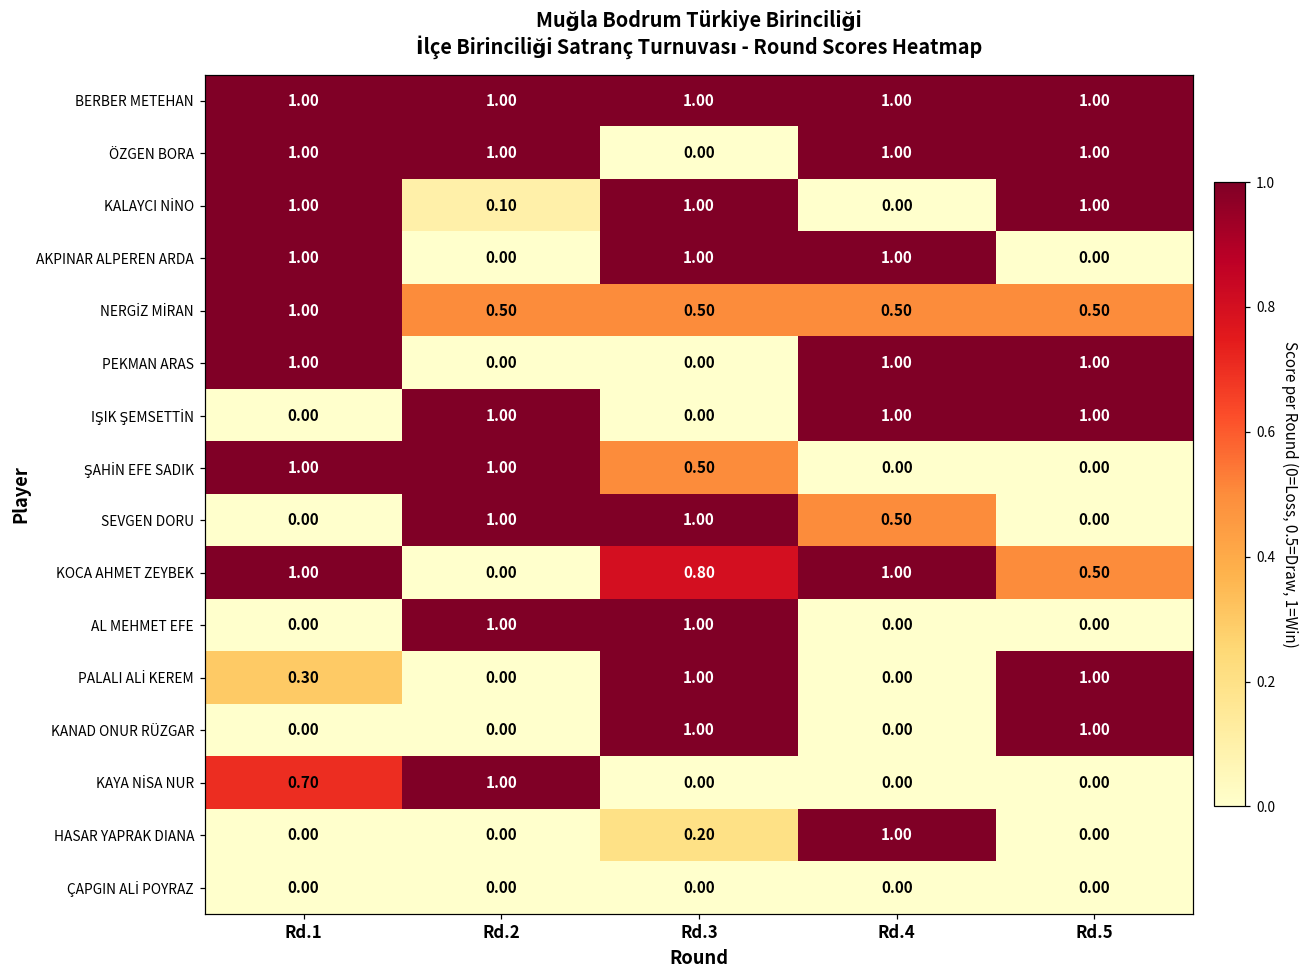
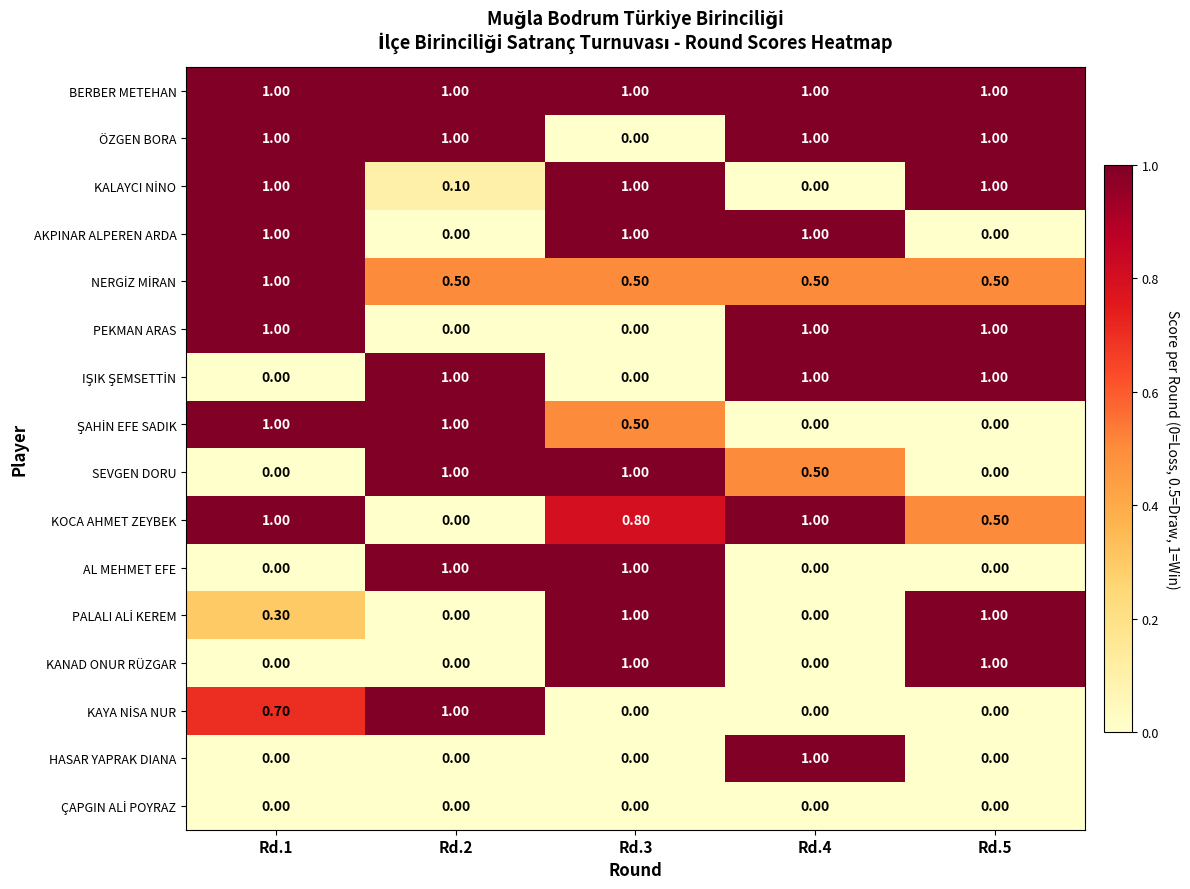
HASAR YAPRAK DIANA, Rd.3: 0.20 -> 0.00
